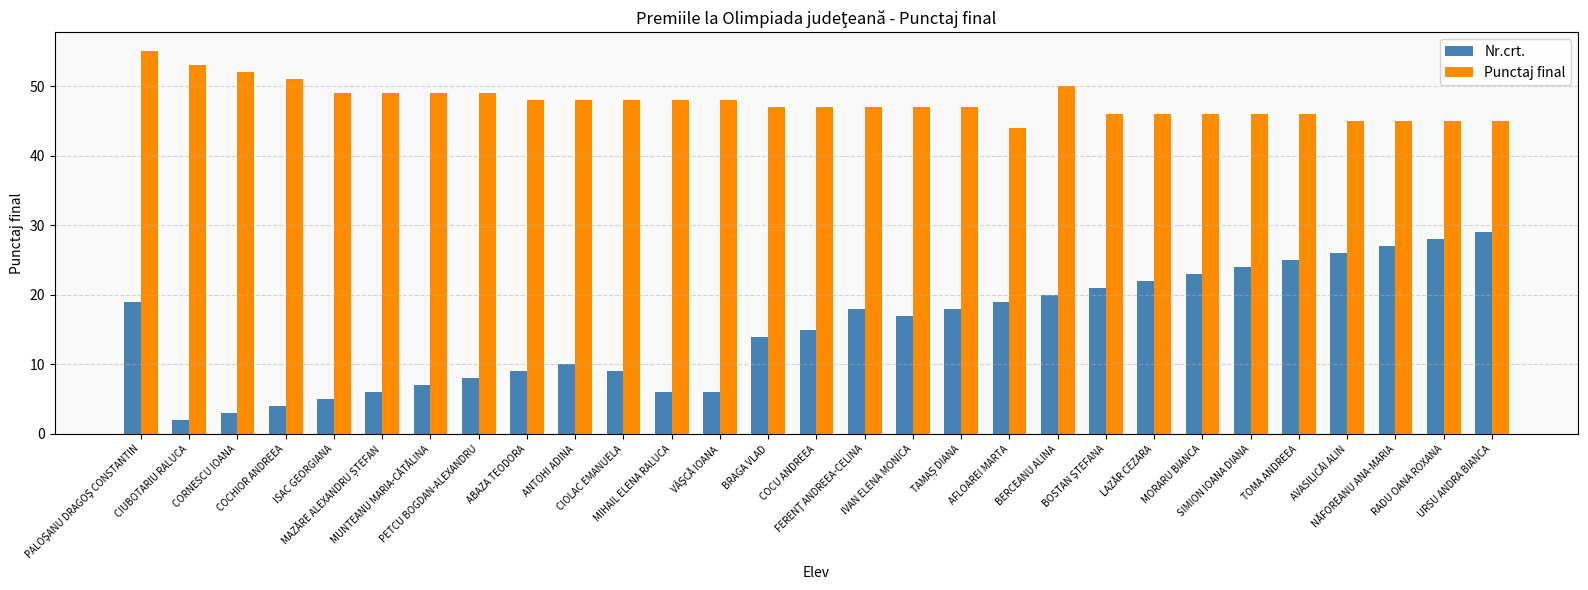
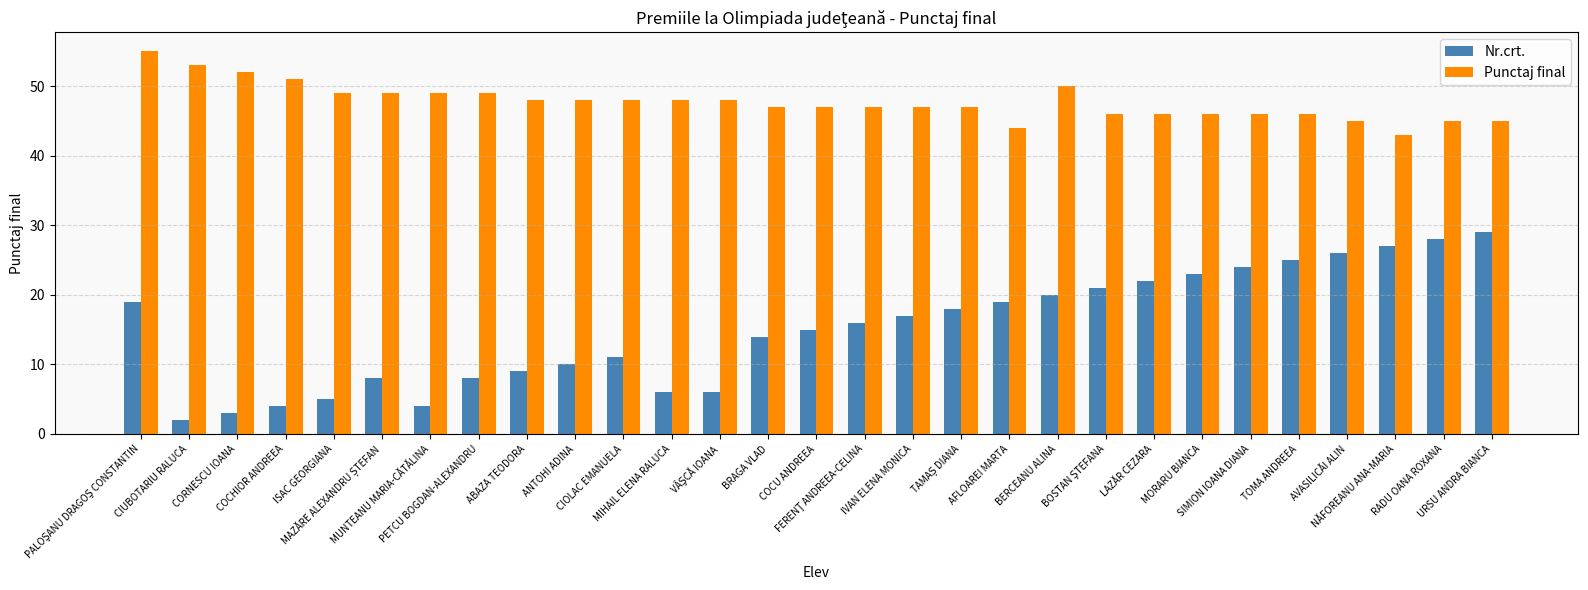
Nr.crt., MAZĂRE ALEXANDRU ȘTEFAN: 6 -> 8
Nr.crt., MUNTEANU MARIA-CĂTĂLINA: 7 -> 4
Nr.crt., CIOLAC EMANUELA: 9 -> 11
Nr.crt., FERENŢ ANDREEA-CELINA: 18 -> 16
Punctaj final, NĂFOREANU ANA-MARIA: 45 -> 43
